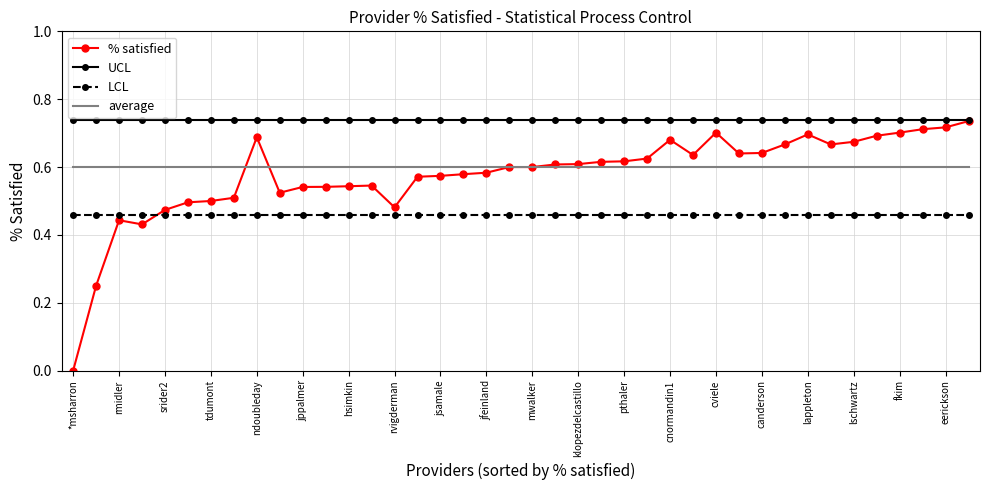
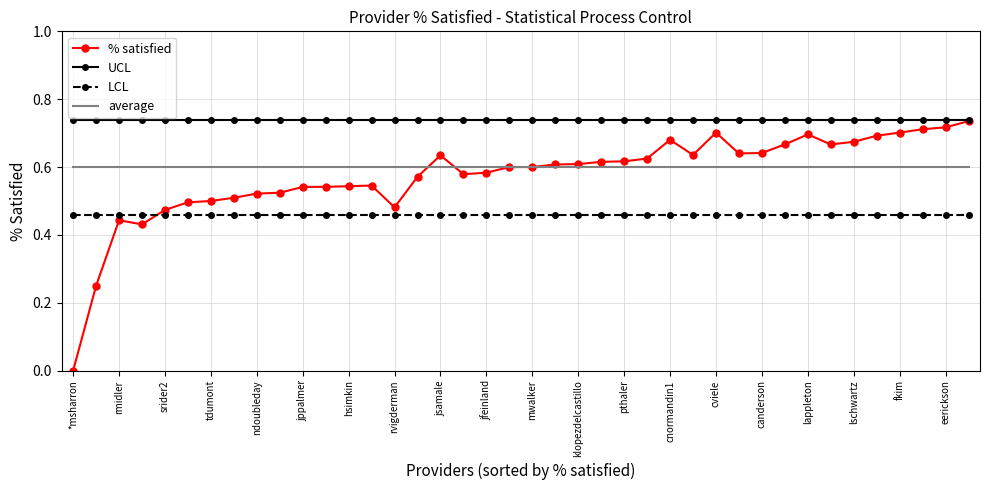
% satisfied, ndoubleday: 0.69 -> 0.52
% satisfied, jsamale: 0.57 -> 0.63
